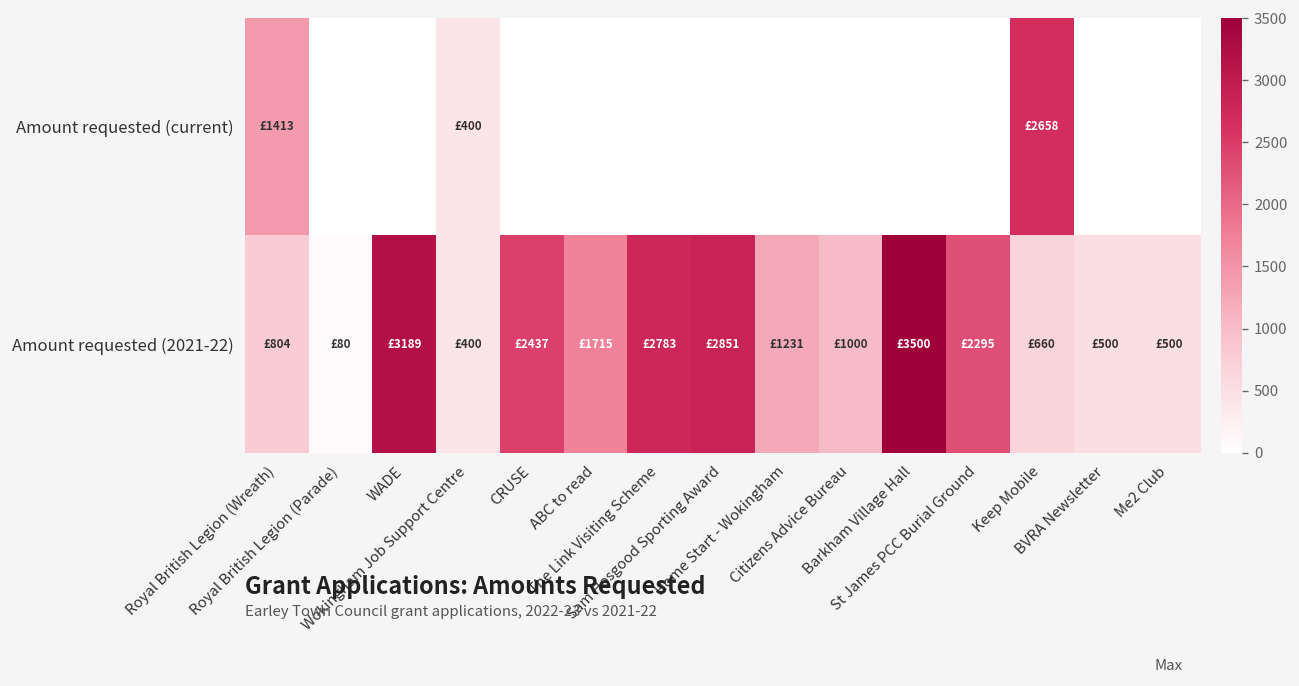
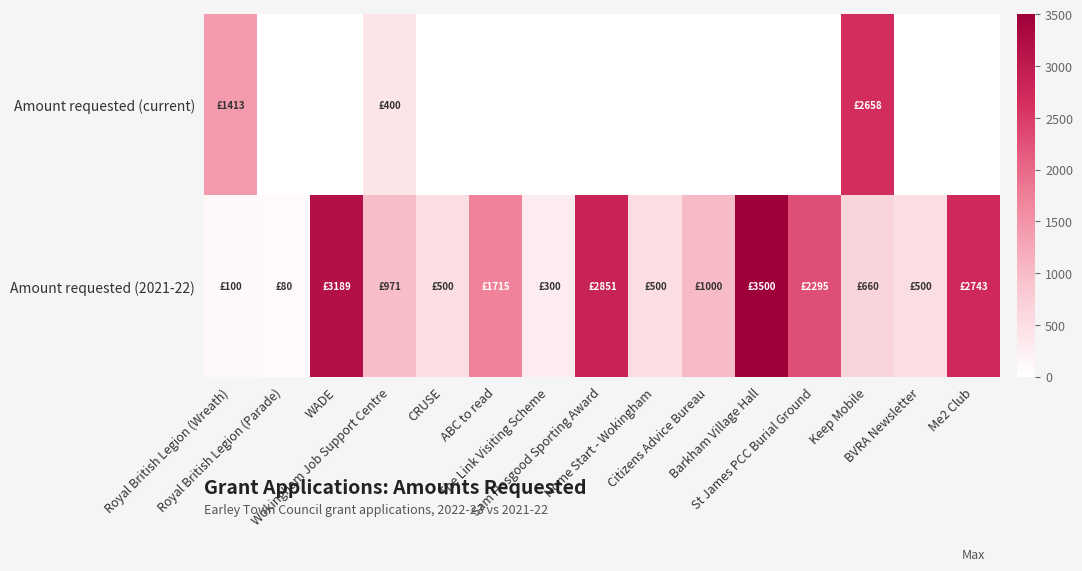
Amount requested (2021-22), Royal British Legion (Wreath): £804 -> £100
Amount requested (2021-22), Wokingham Job Support Centre: £400 -> £971
Amount requested (2021-22), CRUSE: £2437 -> £500
Amount requested (2021-22), The Link Visiting Scheme: £2783 -> £300
Amount requested (2021-22), Home Start - Wokingham: £1231 -> £500
Amount requested (2021-22), Me2 Club: £500 -> £2743
